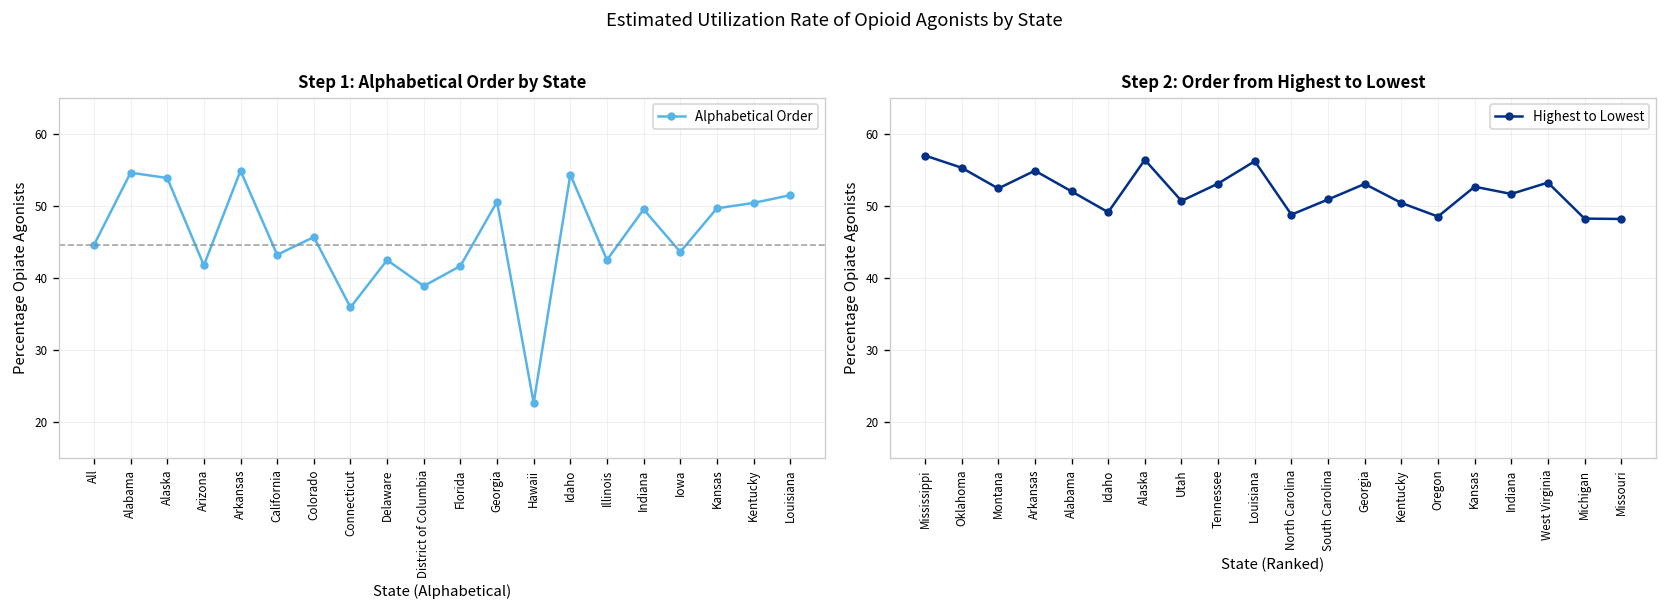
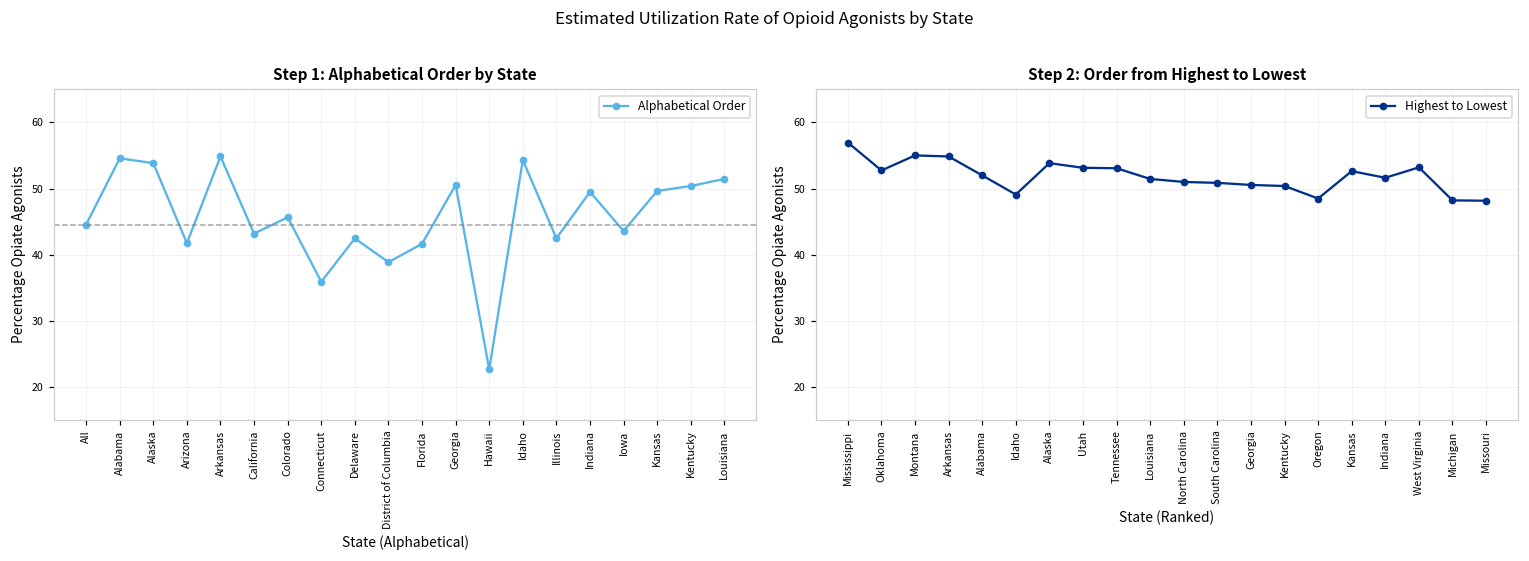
Step 2: Order from Highest to Lowest, Oklahoma: 55 -> 53
Step 2: Order from Highest to Lowest, Montana: 52 -> 55
Step 2: Order from Highest to Lowest, Alaska: 56 -> 54
Step 2: Order from Highest to Lowest, Utah: 51 -> 53
Step 2: Order from Highest to Lowest, Louisiana: 56 -> 51
Step 2: Order from Highest to Lowest, North Carolina: 49 -> 51
Step 2: Order from Highest to Lowest, Georgia: 53 -> 51
